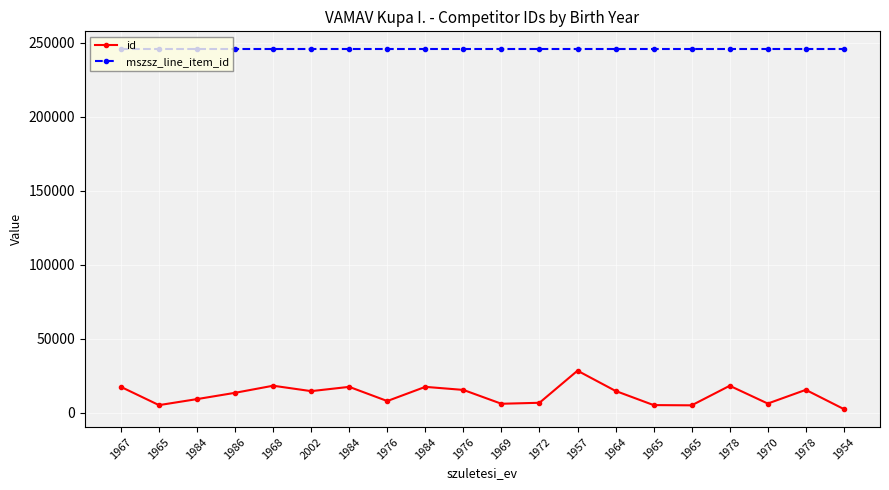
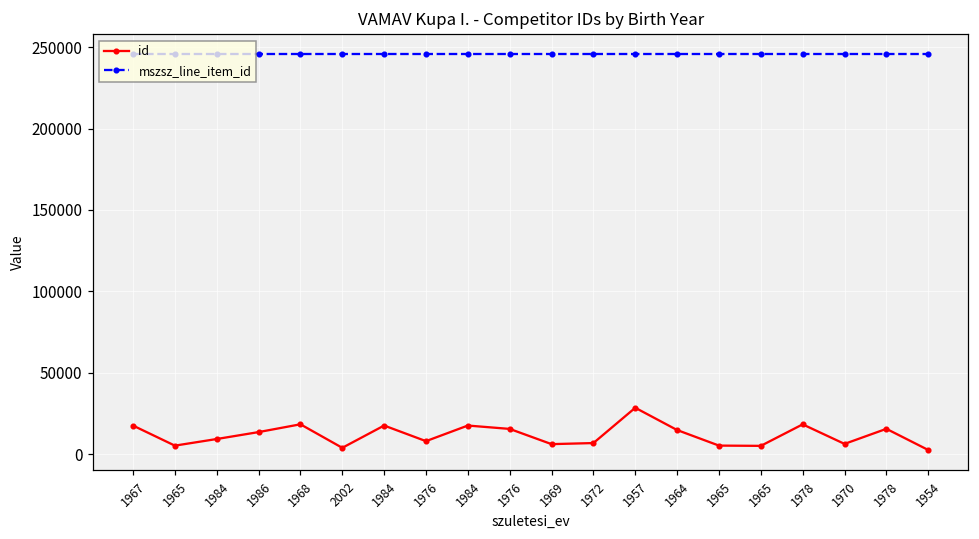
id, 2002: 15000 -> 4000
